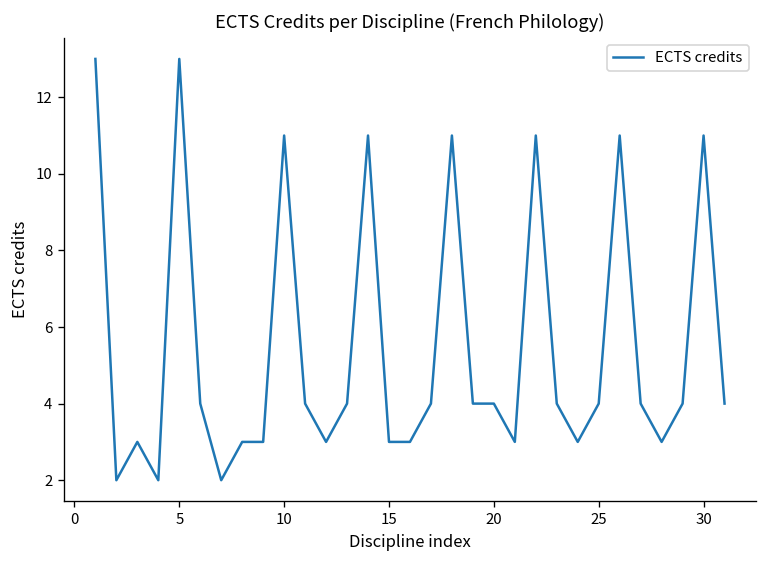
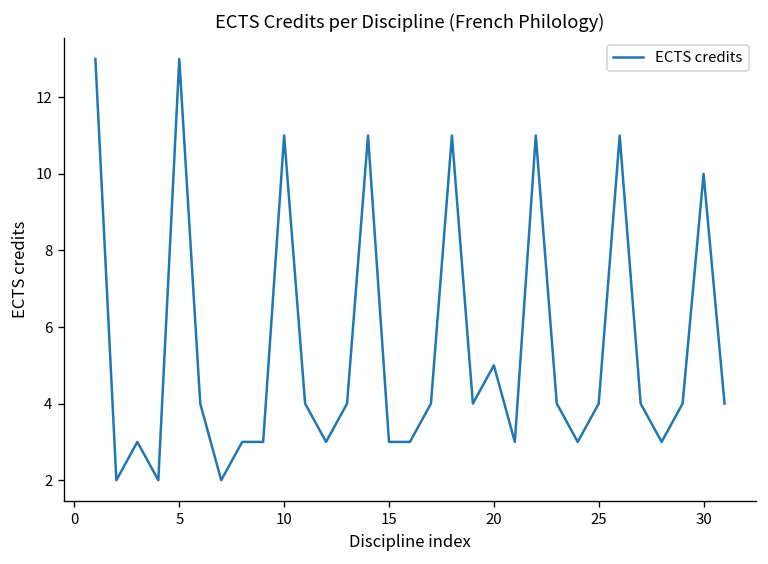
20: 4 -> 5
30: 11 -> 10
